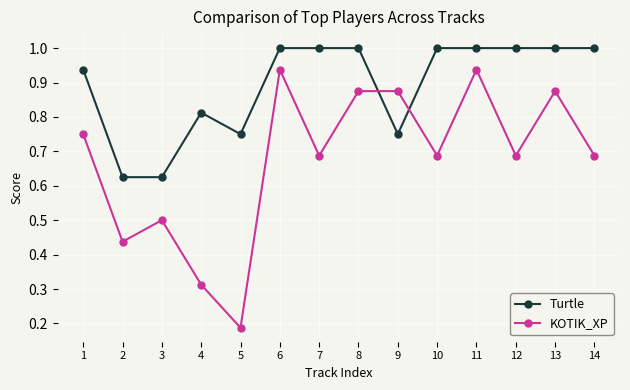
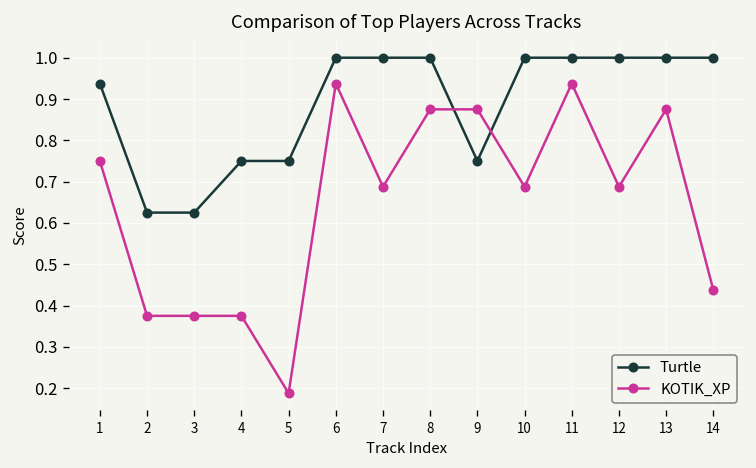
KOTIK_XP, 2: 0.44 -> 0.38
KOTIK_XP, 3: 0.50 -> 0.38
Turtle, 4: 0.81 -> 0.75
KOTIK_XP, 4: 0.31 -> 0.38
KOTIK_XP, 14: 0.69 -> 0.44
